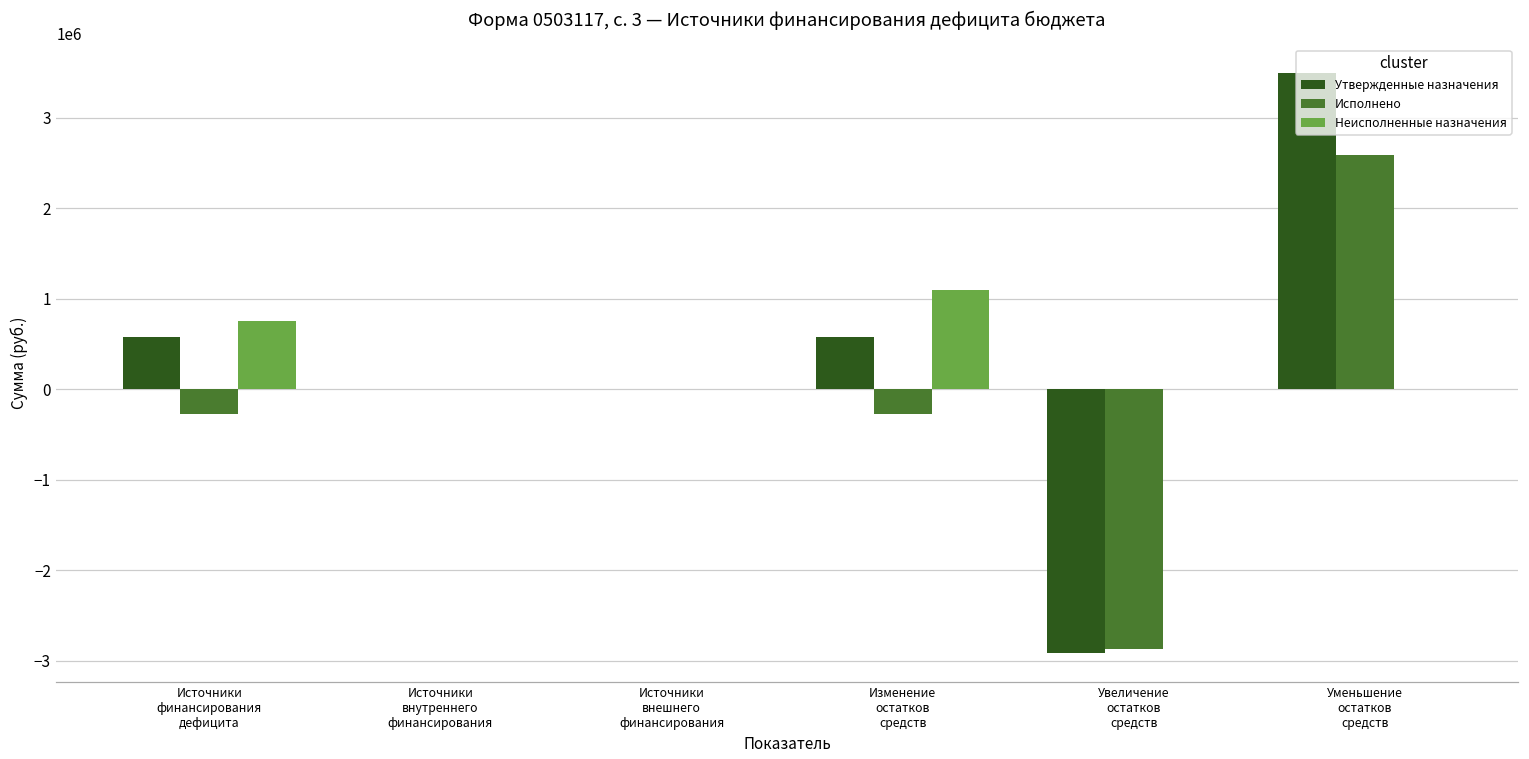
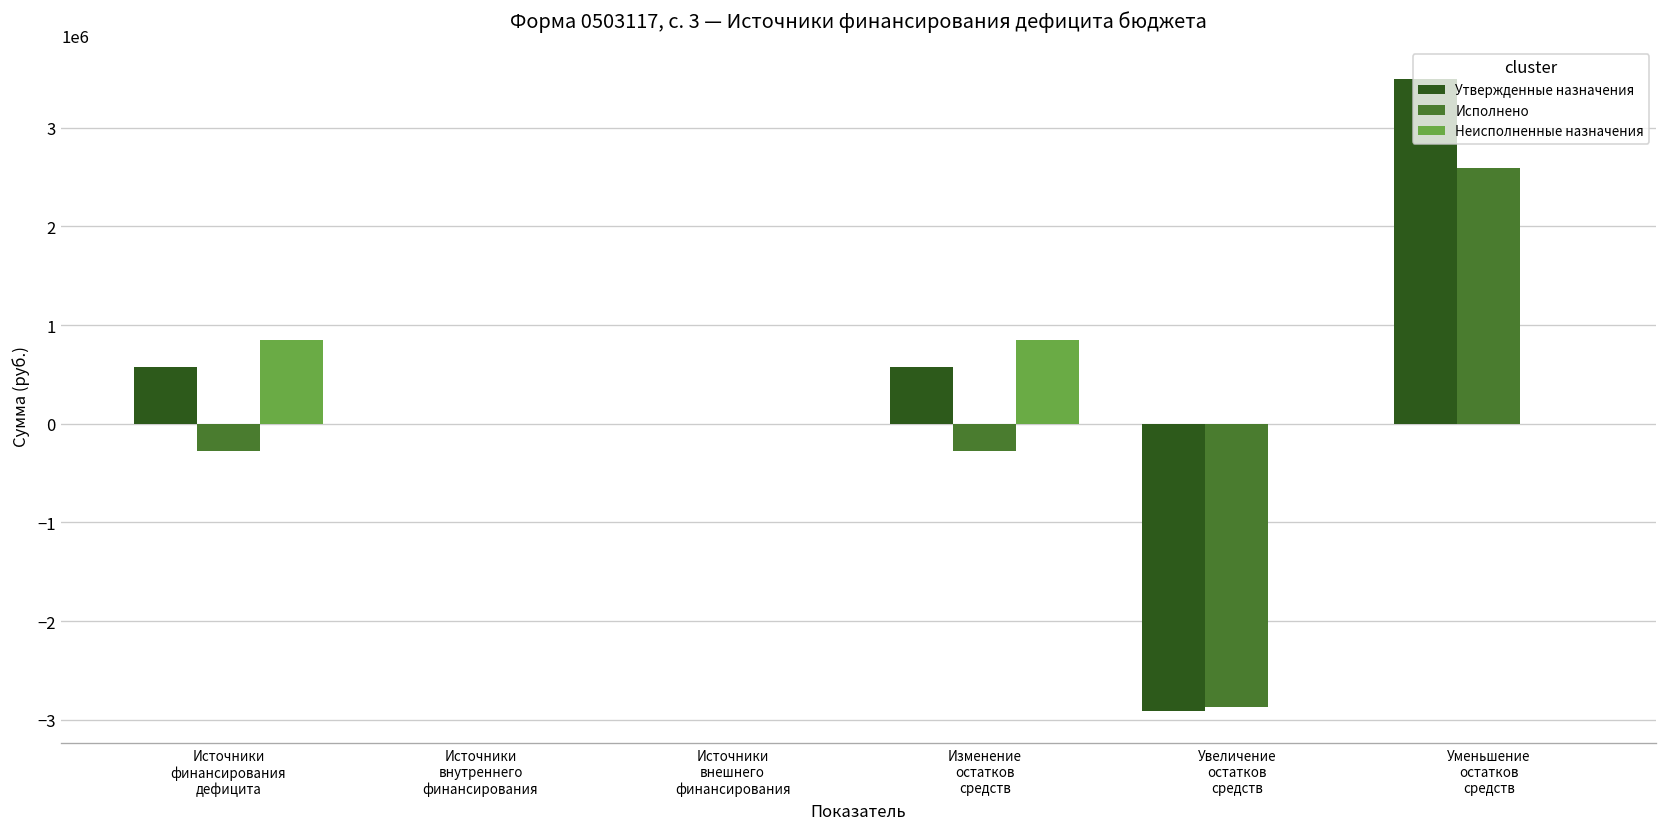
Неисполненные назначения, Источники финансирования дефицита: 800000 -> 900000
Неисполненные назначения, Изменение остатков средств: 1100000 -> 900000
